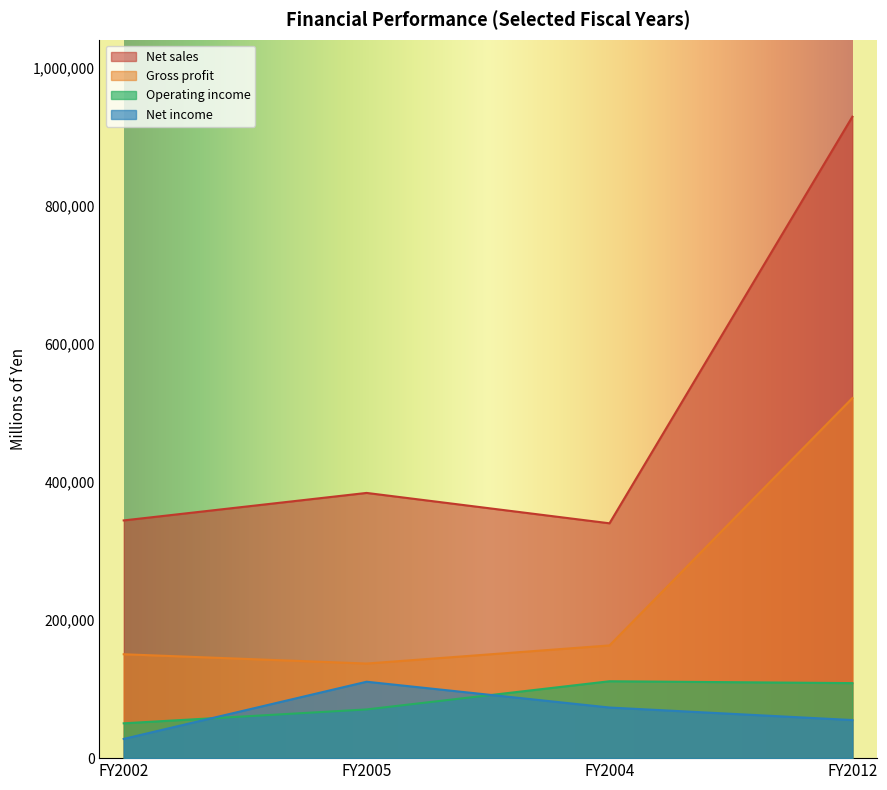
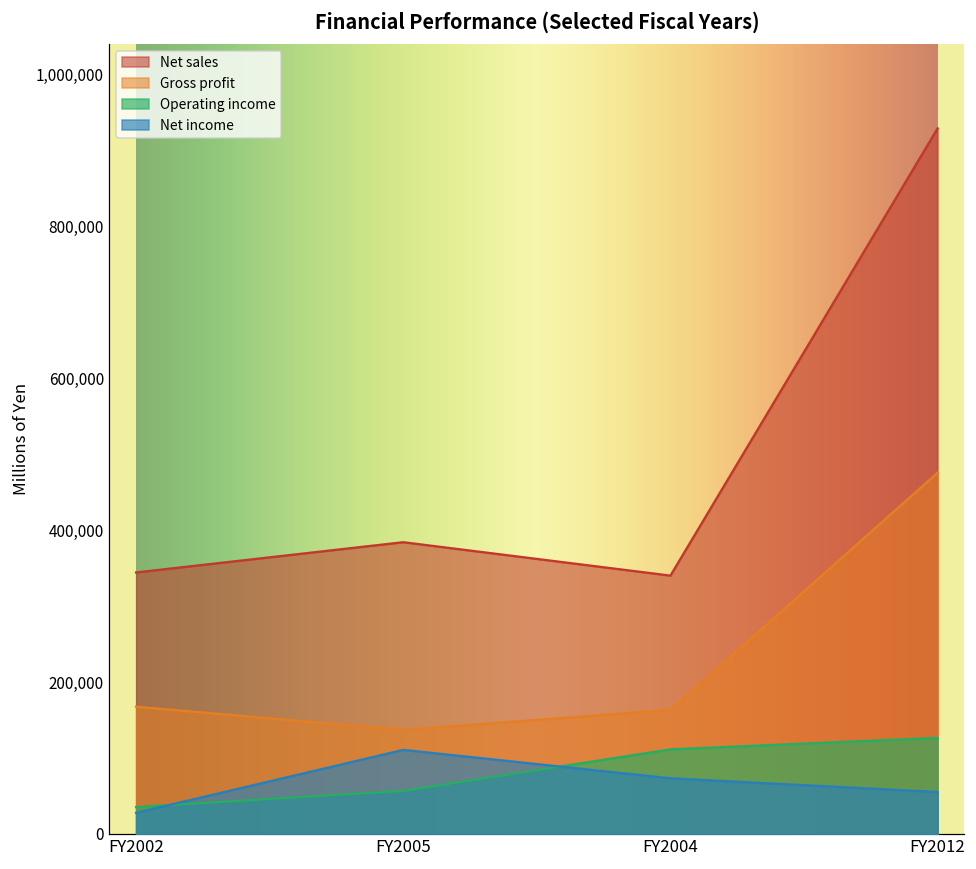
Gross profit, FY2002: 150,000 -> 170,000
Operating income, FY2002: 50,000 -> 40,000
Operating income, FY2005: 70,000 -> 60,000
Gross profit, FY2012: 520,000 -> 480,000
Operating income, FY2012: 110,000 -> 130,000
